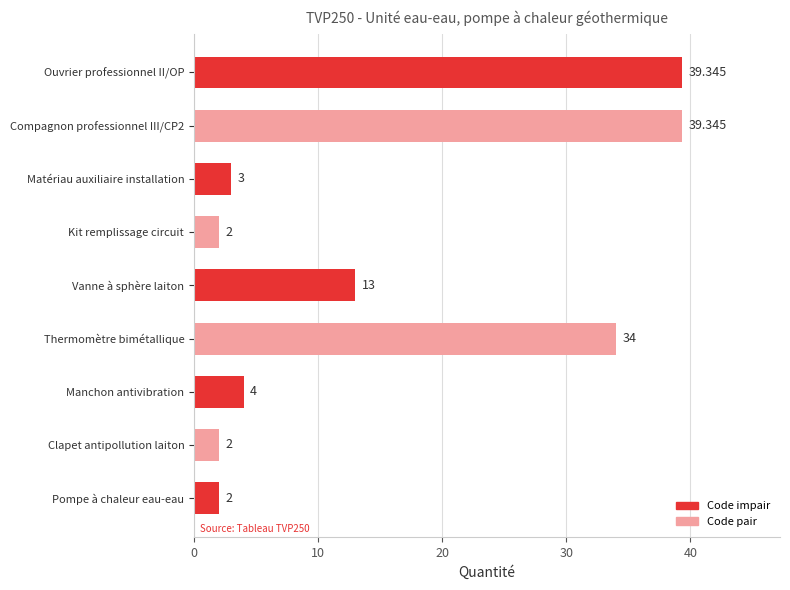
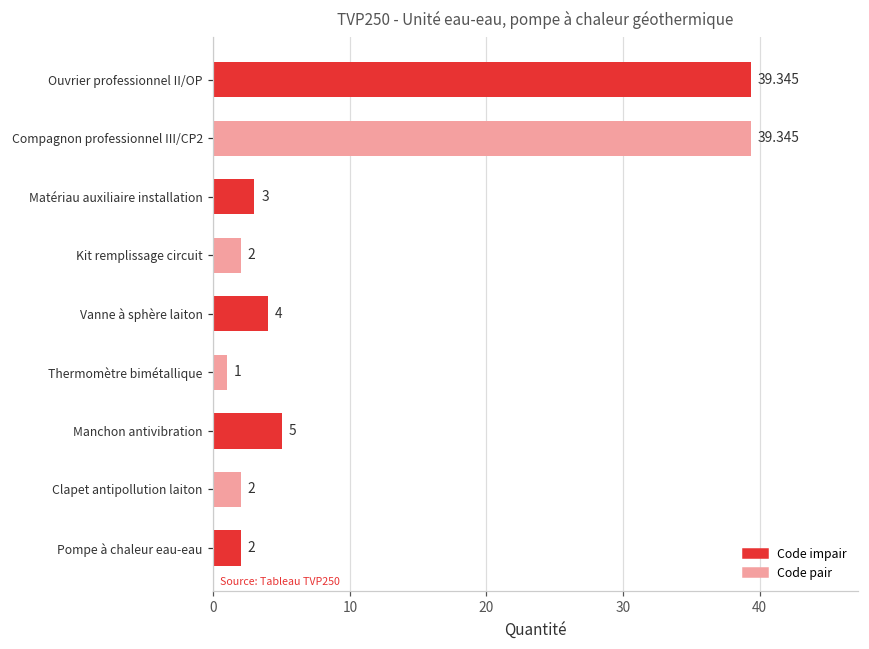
Vanne à sphère laiton: 13 -> 4
Thermomètre bimétallique: 34 -> 1
Manchon antivibration: 4 -> 5
